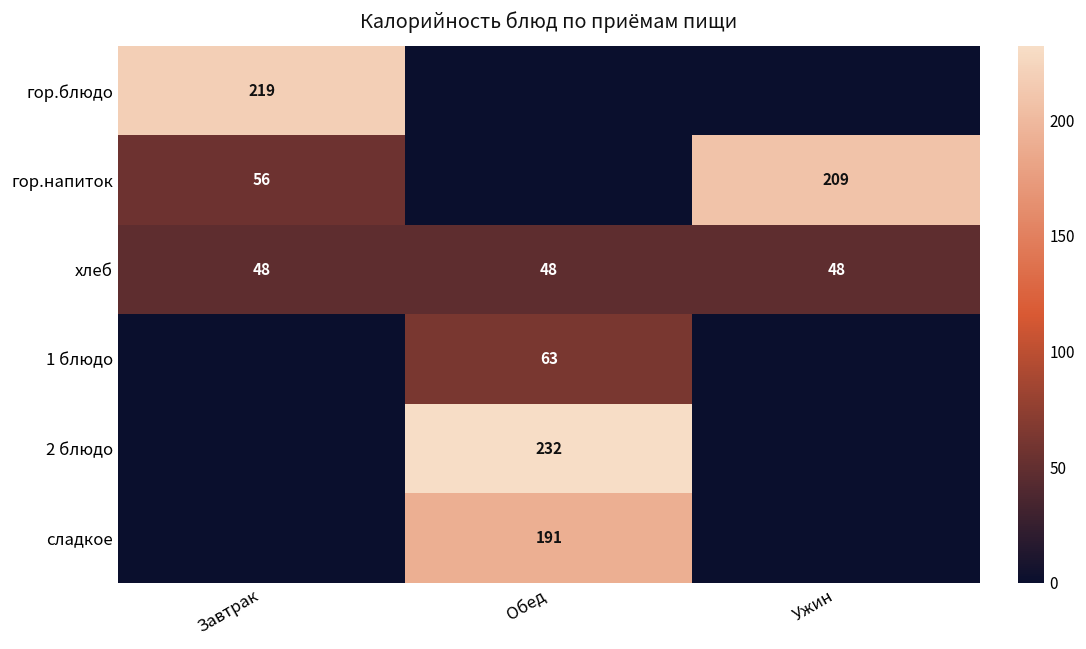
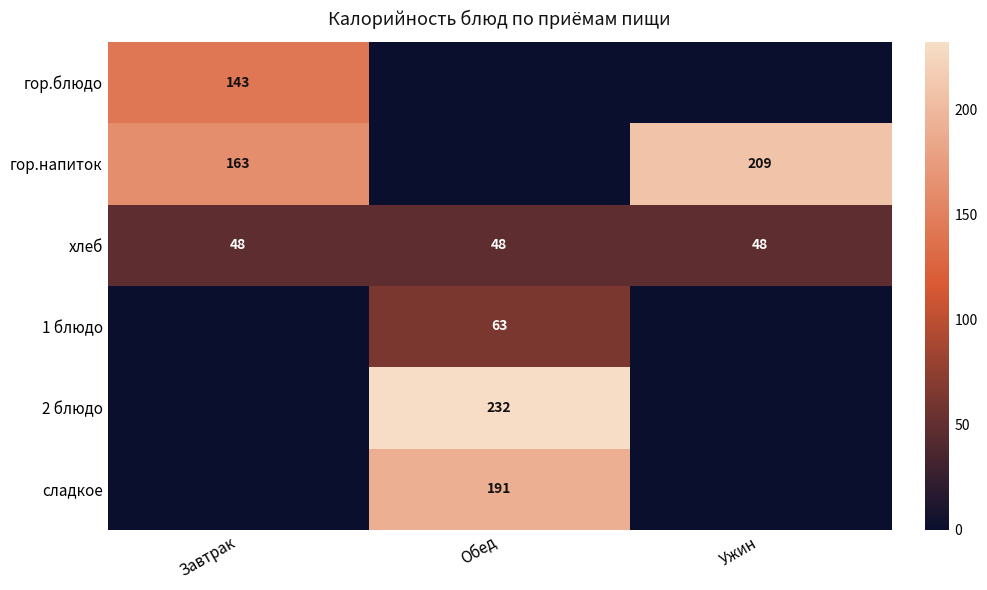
гор.блюдо, Завтрак: 219 -> 143
гор.напиток, Завтрак: 56 -> 163
